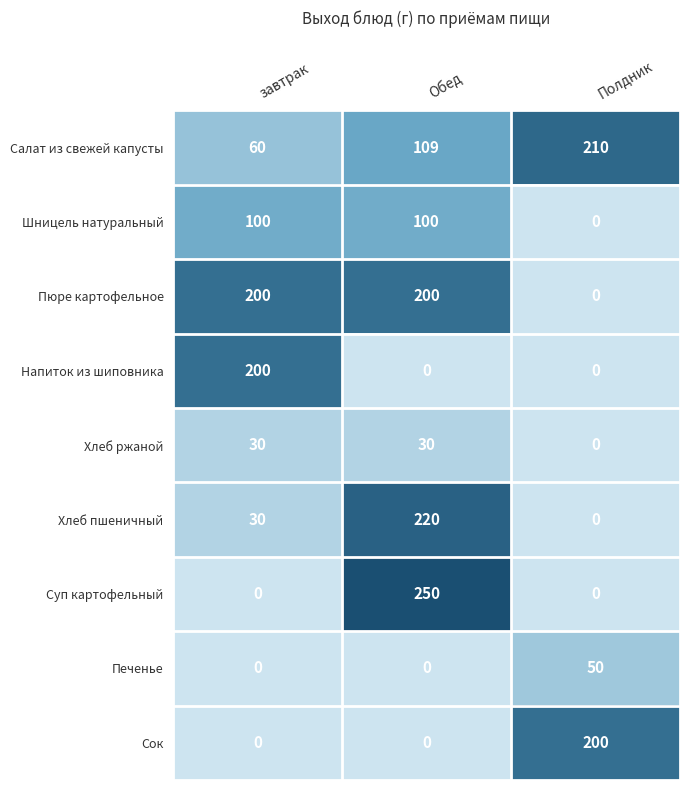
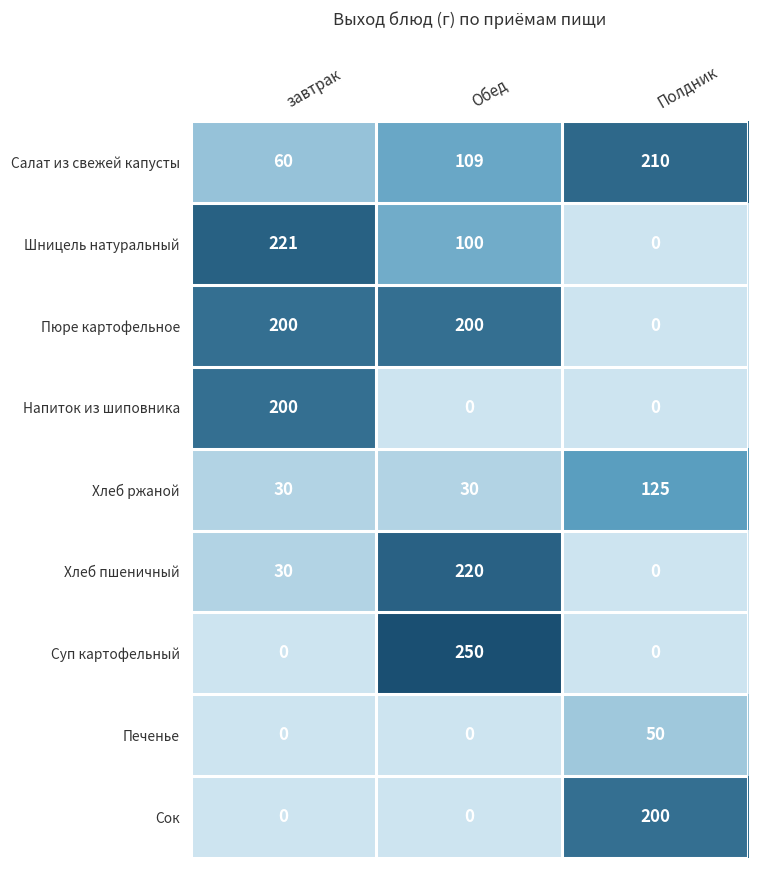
Шницель натуральный, завтрак: 100 -> 221
Хлеб ржаной, Полдник: 0 -> 125
